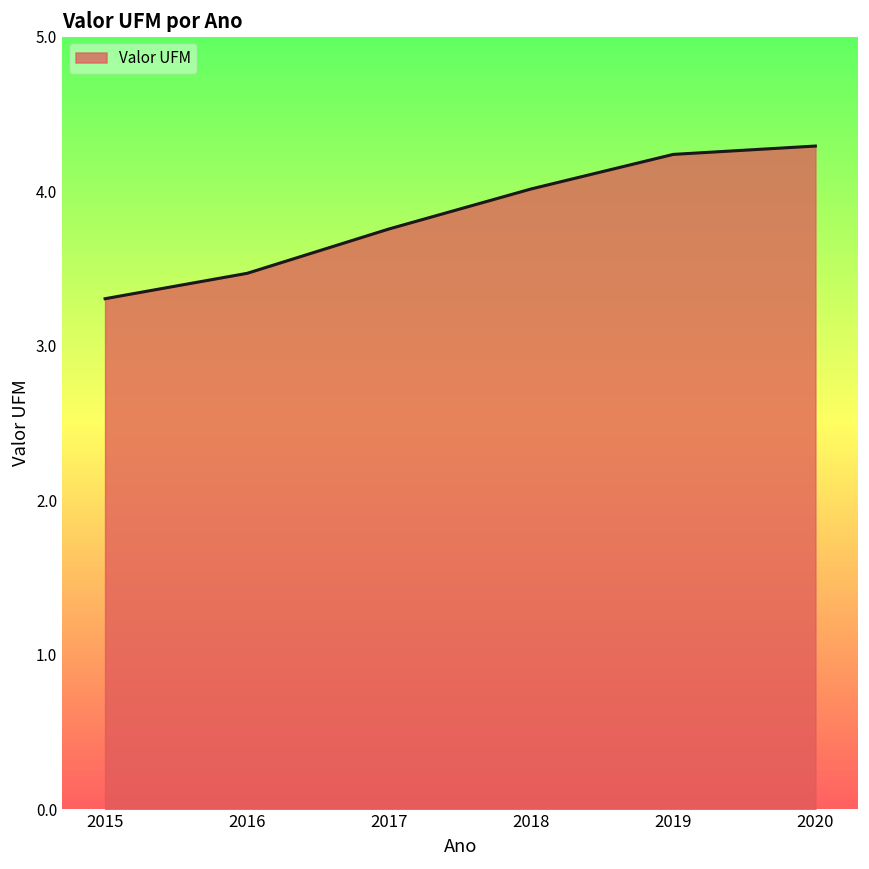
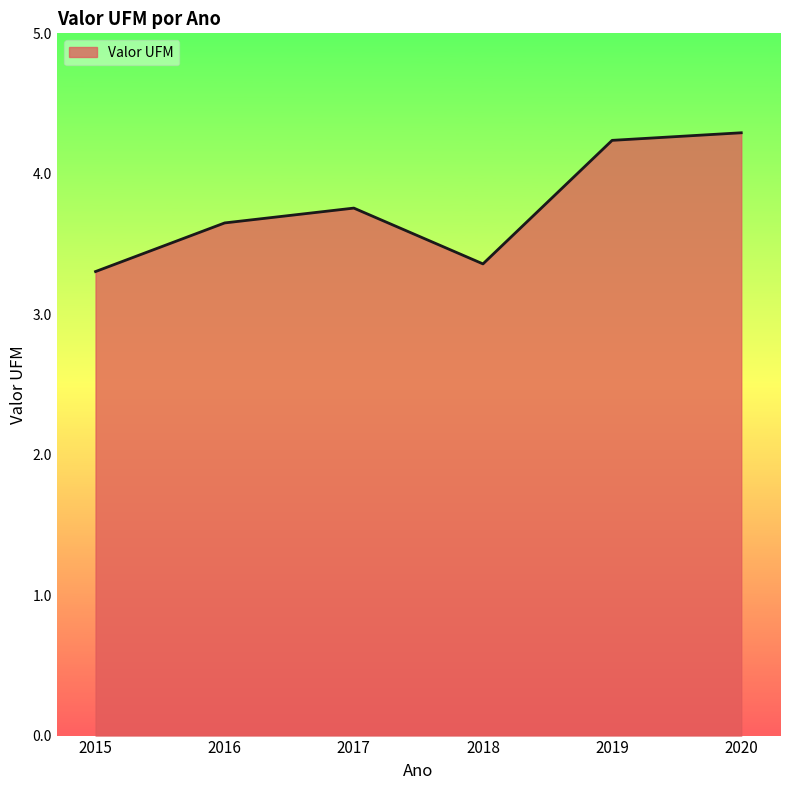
2016: 3.47 -> 3.65
2018: 4.01 -> 3.36
